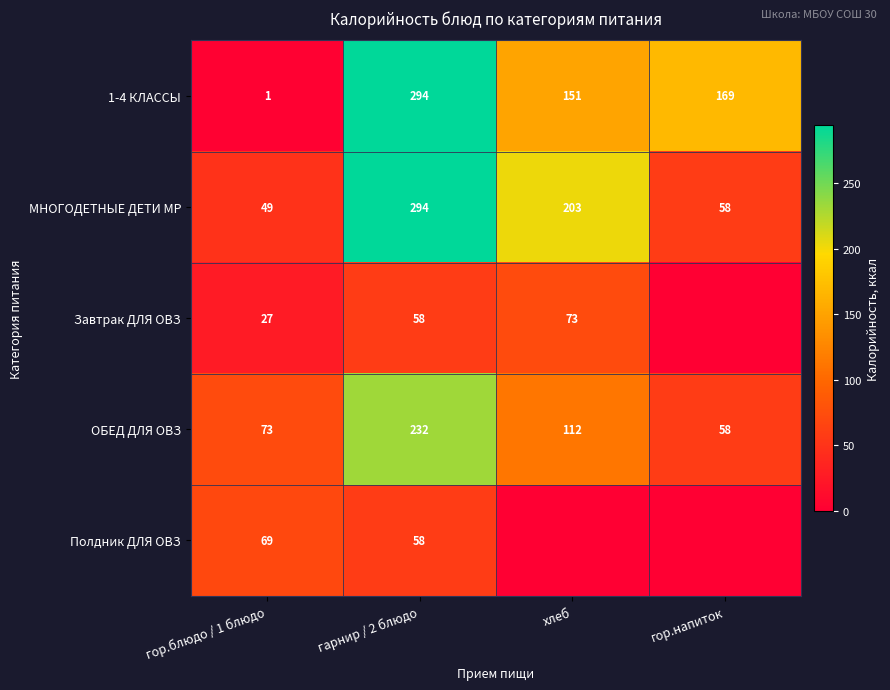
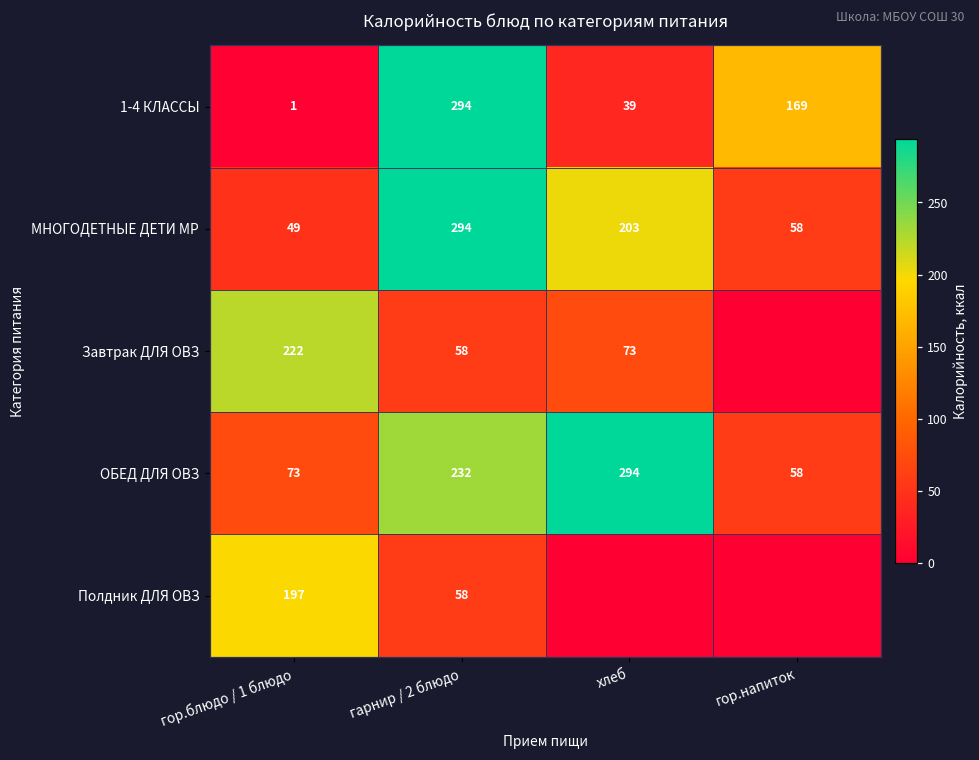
1-4 КЛАССЫ, хлеб: 151 -> 39
Завтрак ДЛЯ ОВЗ, гор.блюдо / 1 блюдо: 27 -> 222
ОБЕД ДЛЯ ОВЗ, хлеб: 112 -> 294
Полдник ДЛЯ ОВЗ, гор.блюдо / 1 блюдо: 69 -> 197
